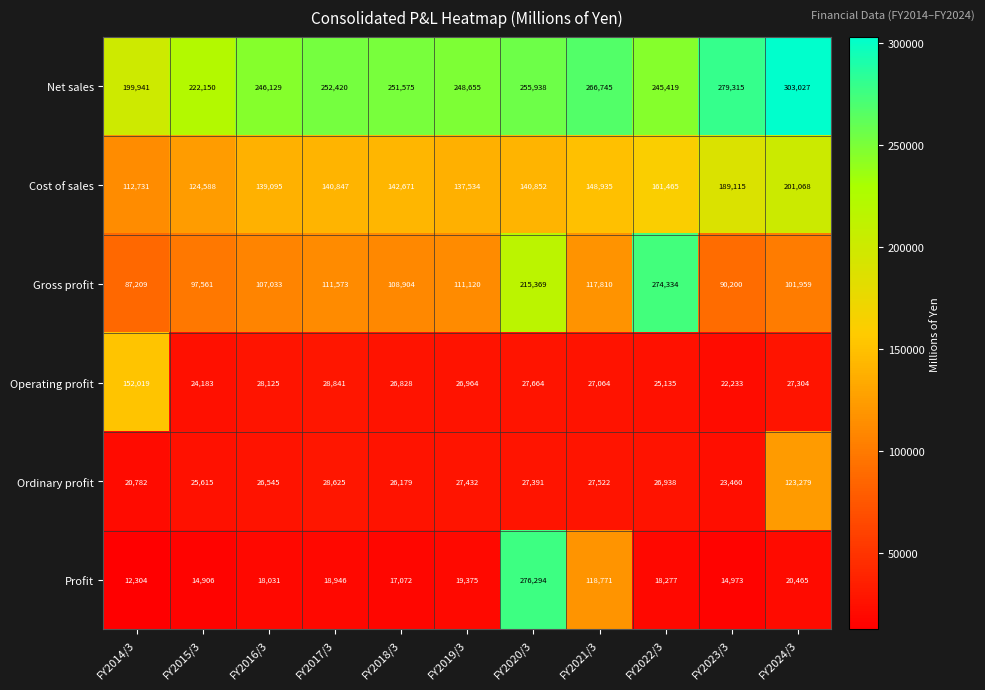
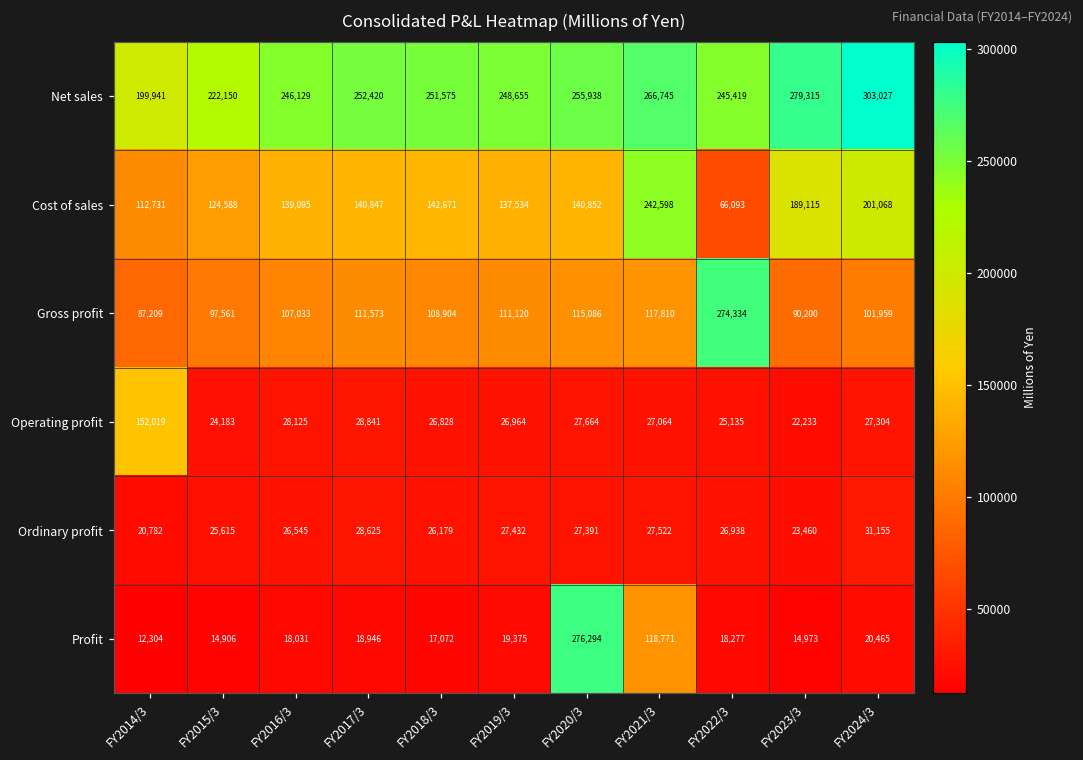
Cost of sales, FY2021/3: 148,935 -> 242,598
Cost of sales, FY2022/3: 161,465 -> 66,093
Gross profit, FY2020/3: 215,369 -> 115,086
Ordinary profit, FY2024/3: 123,279 -> 31,155
